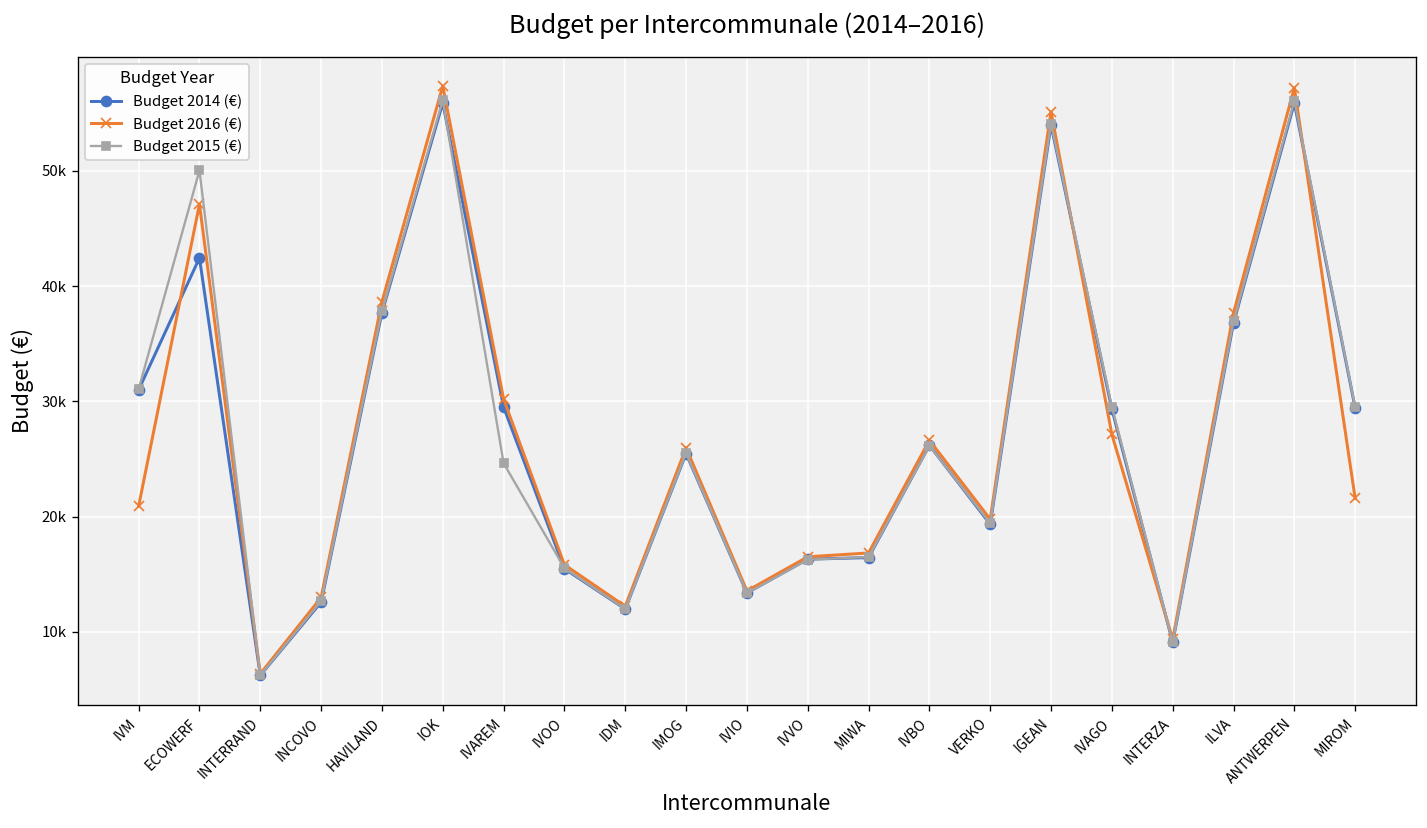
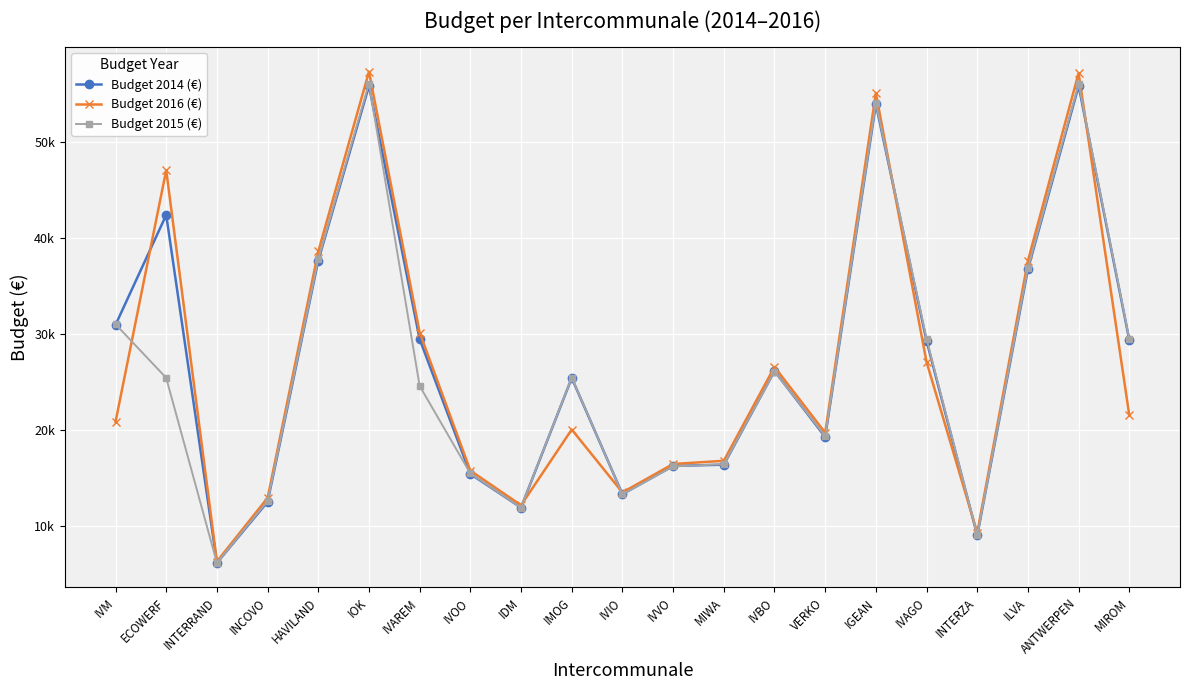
Budget 2015 (€), ECOWERF: 50000 -> 25000
Budget 2016 (€), IMOG: 26000 -> 20000
